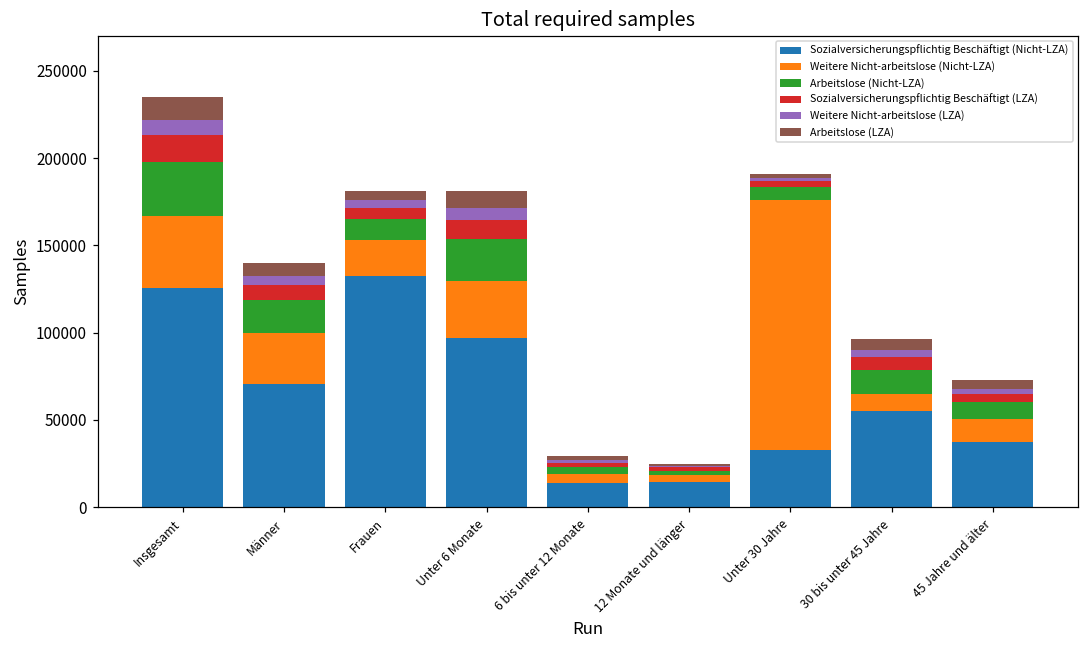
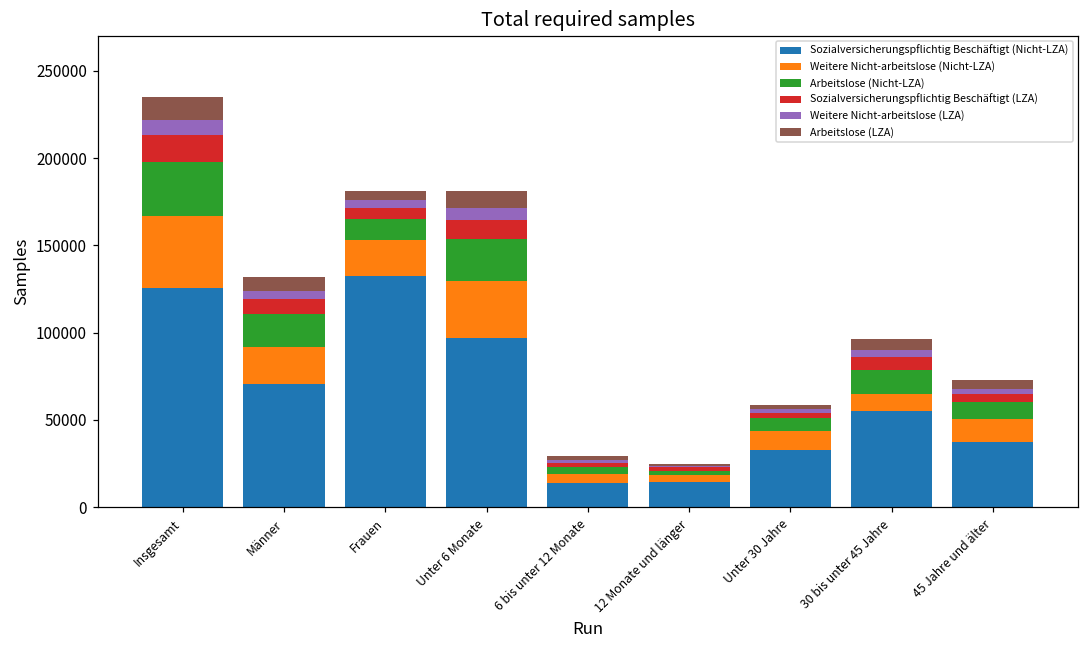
Weitere Nicht-arbeitslose (Nicht-LZA), Männer: 29000 -> 21000
Weitere Nicht-arbeitslose (Nicht-LZA), Unter 30 Jahre: 143000 -> 11000
